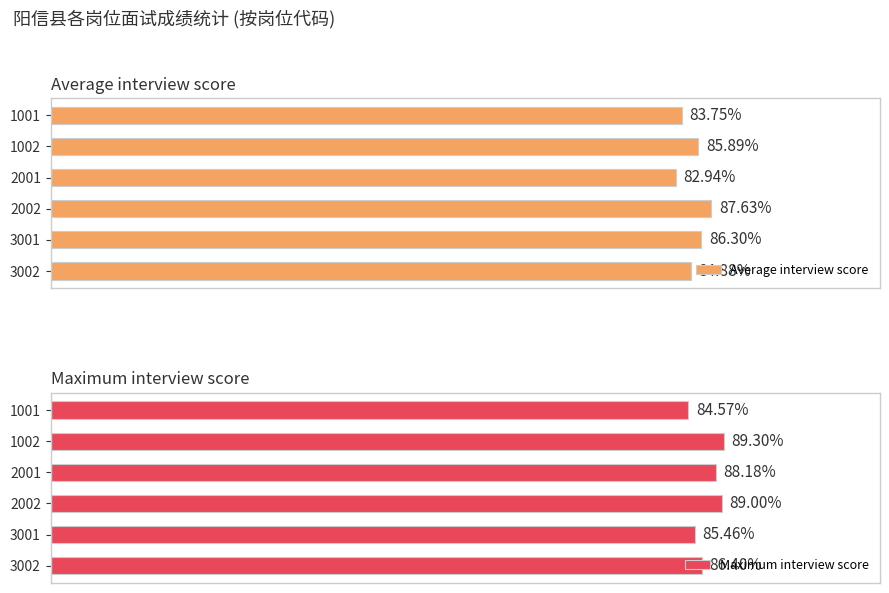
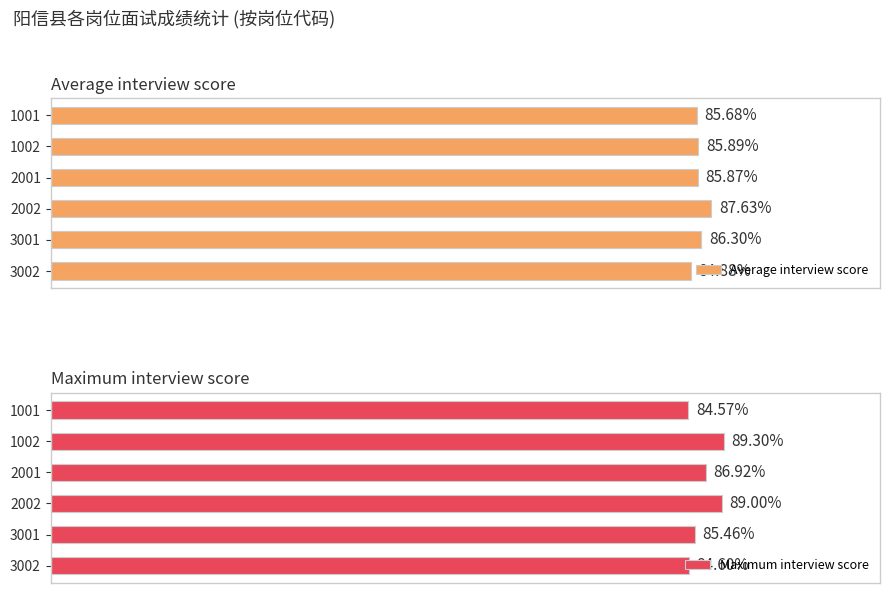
Average interview score, 1001: 83.75% -> 85.68%
Average interview score, 2001: 82.94% -> 85.87%
Maximum interview score, 2001: 88.18% -> 86.92%
Maximum interview score, 3002: 86.40% -> 84.60%
